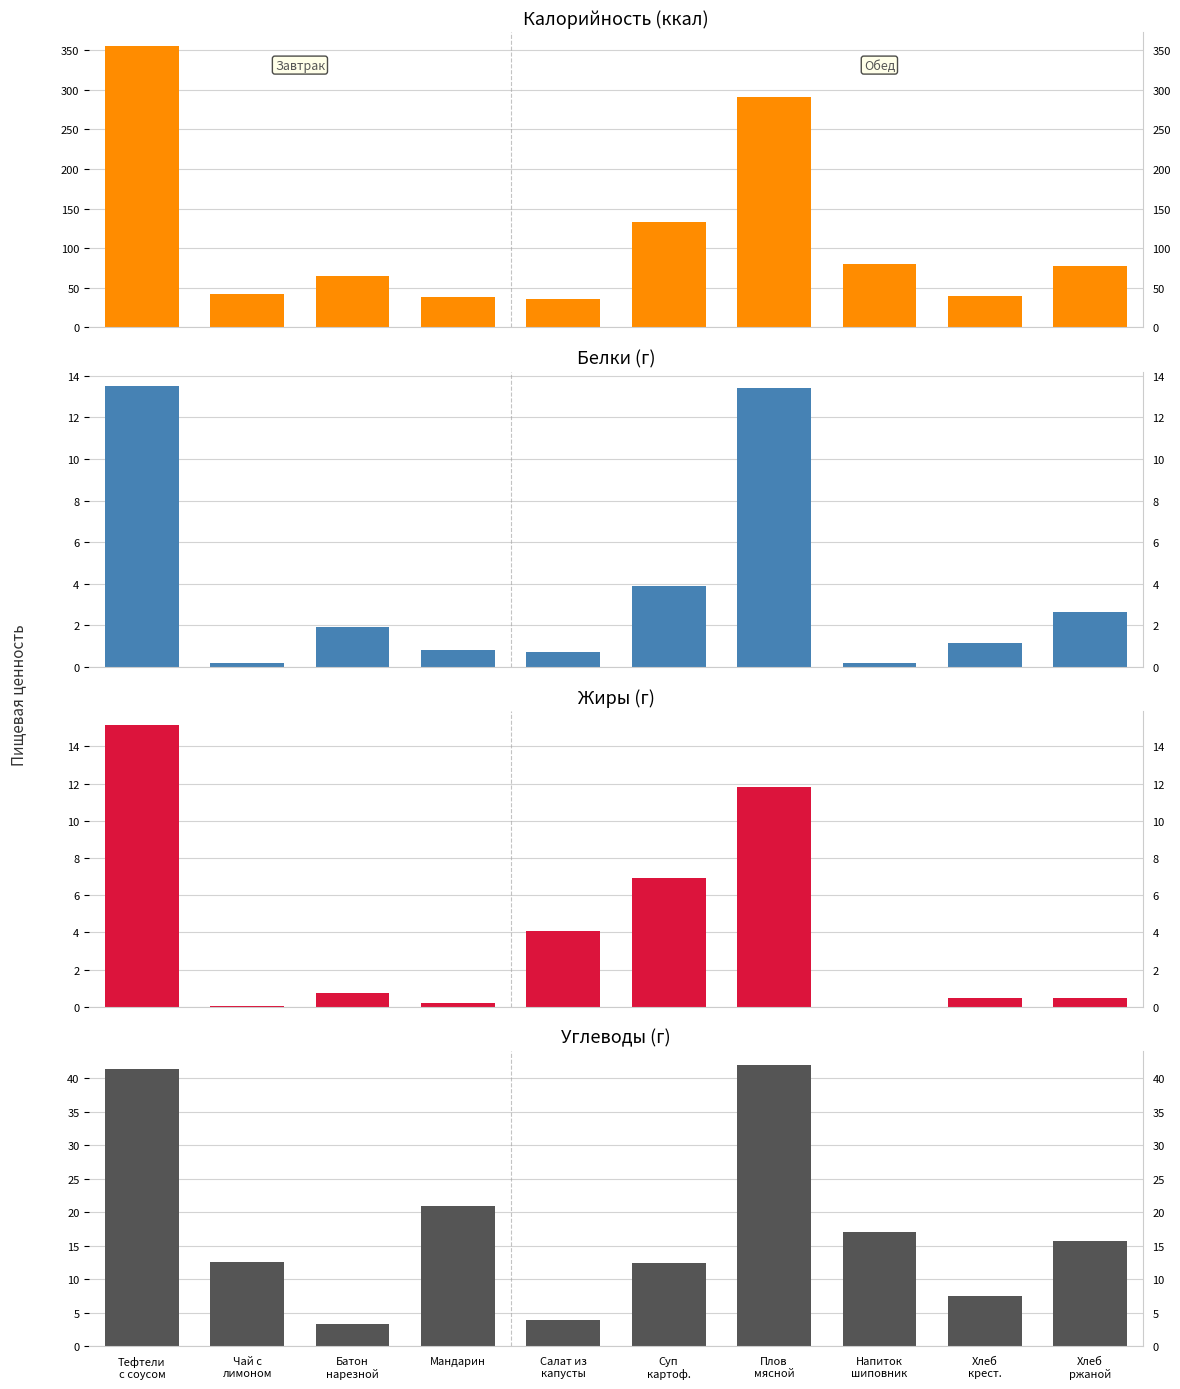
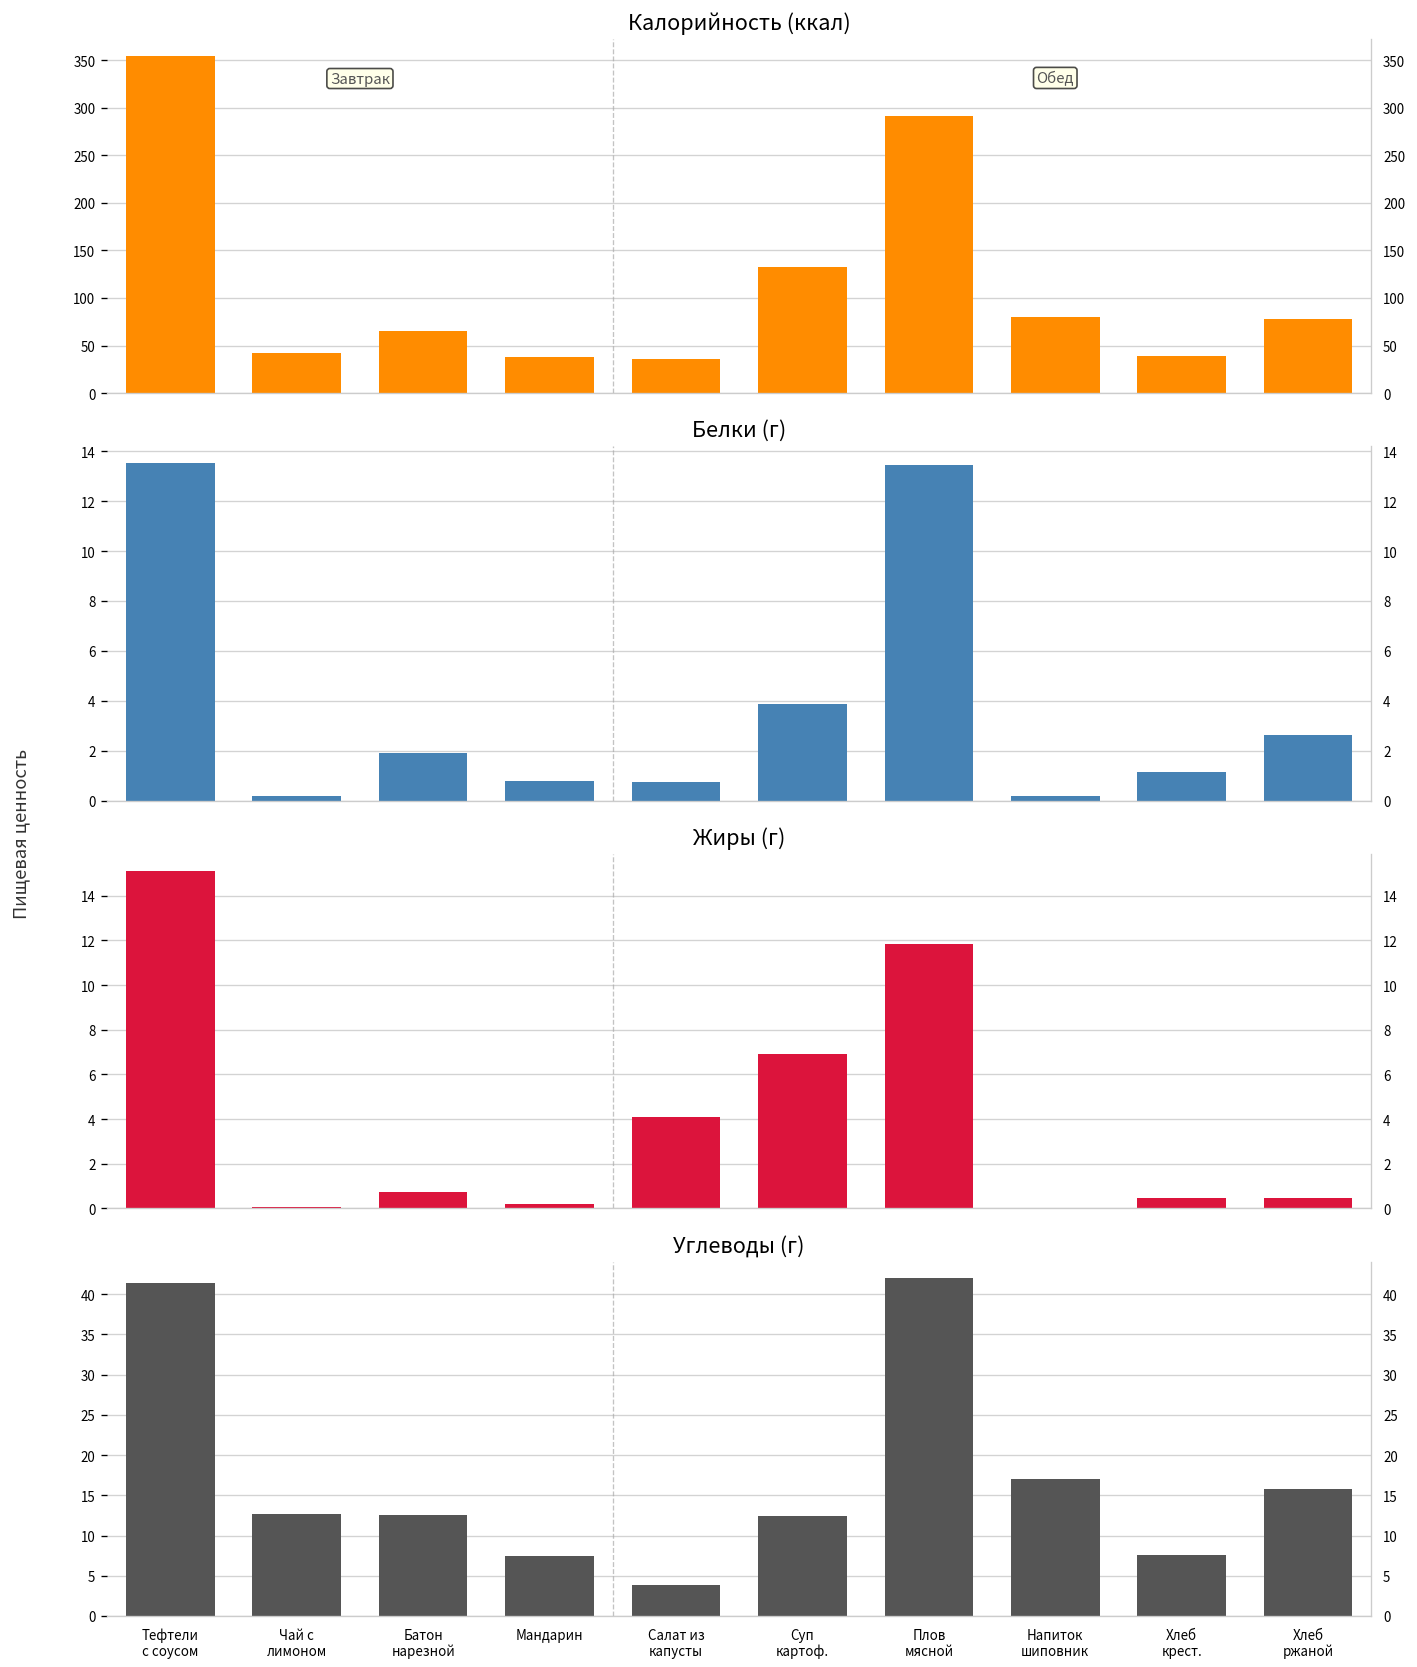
Углеводы (г), Батон нарезной: 3 -> 13
Углеводы (г), Мандарин: 21 -> 8
